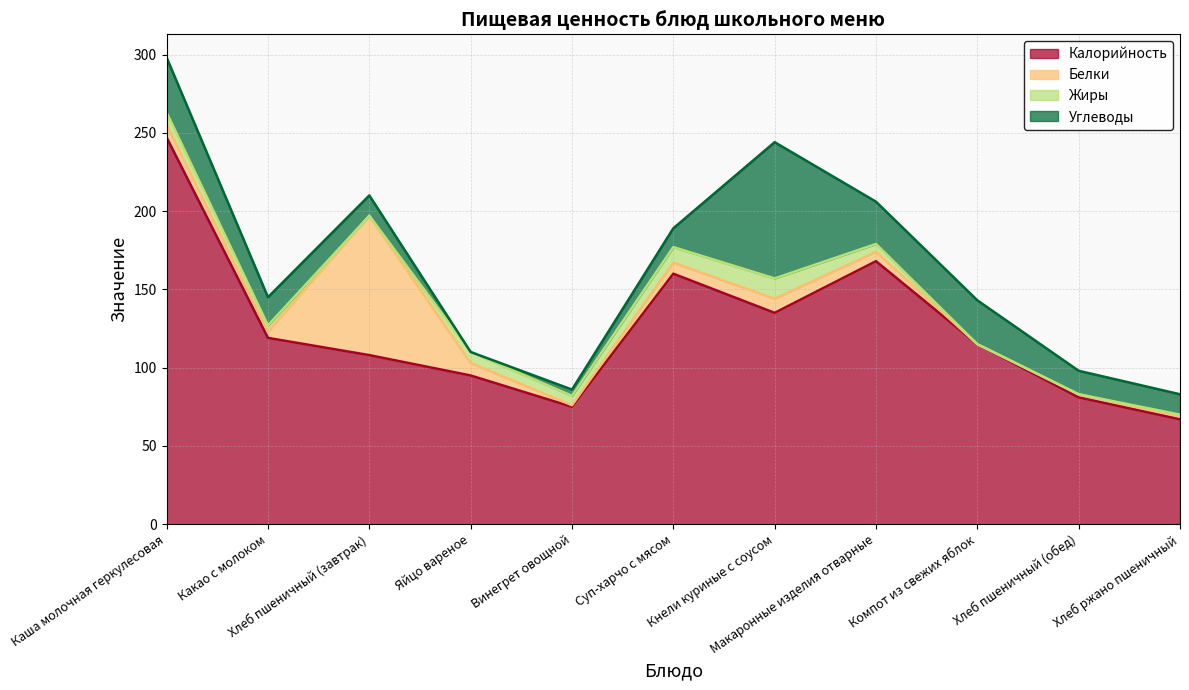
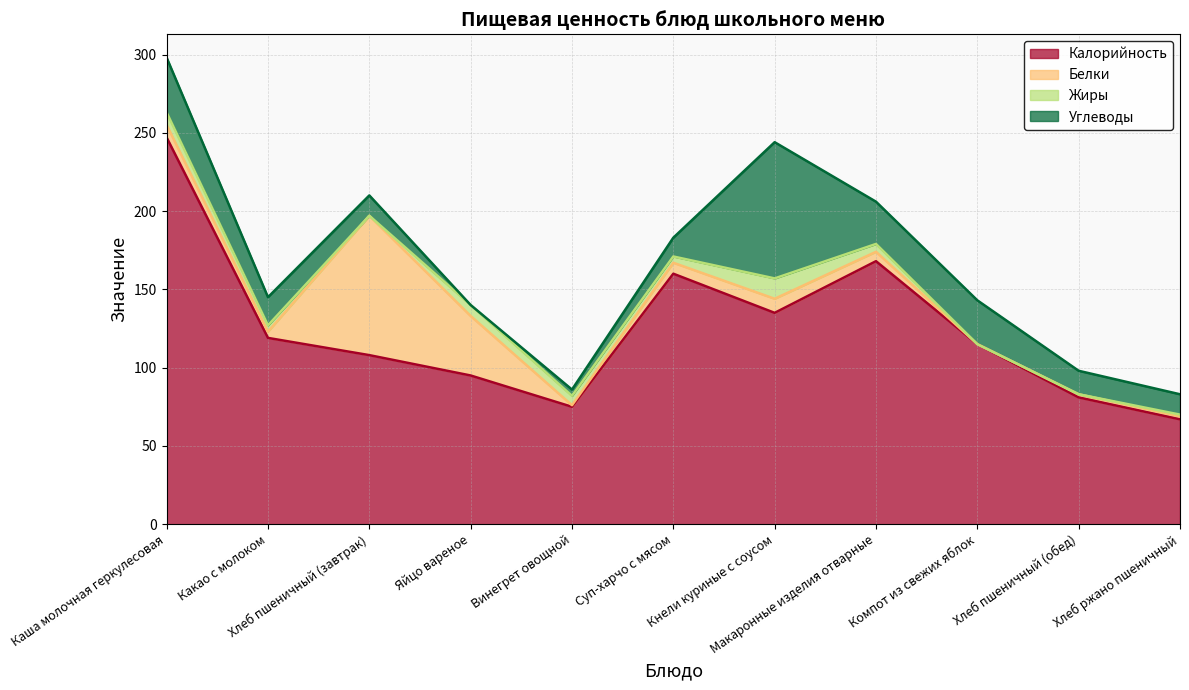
Белки, Яйцо вареное: 8 -> 38
Жиры, Суп-харчо с мясом: 10 -> 4
